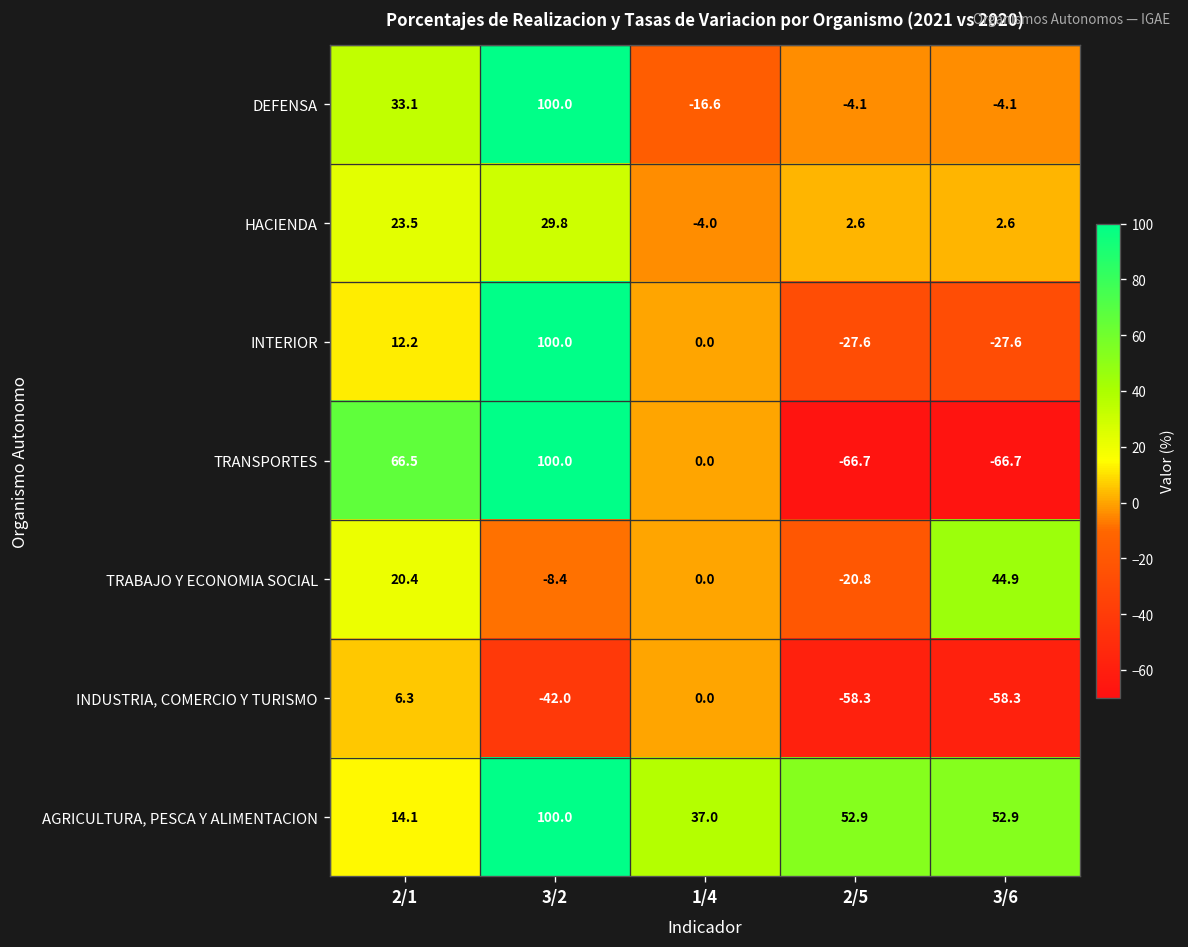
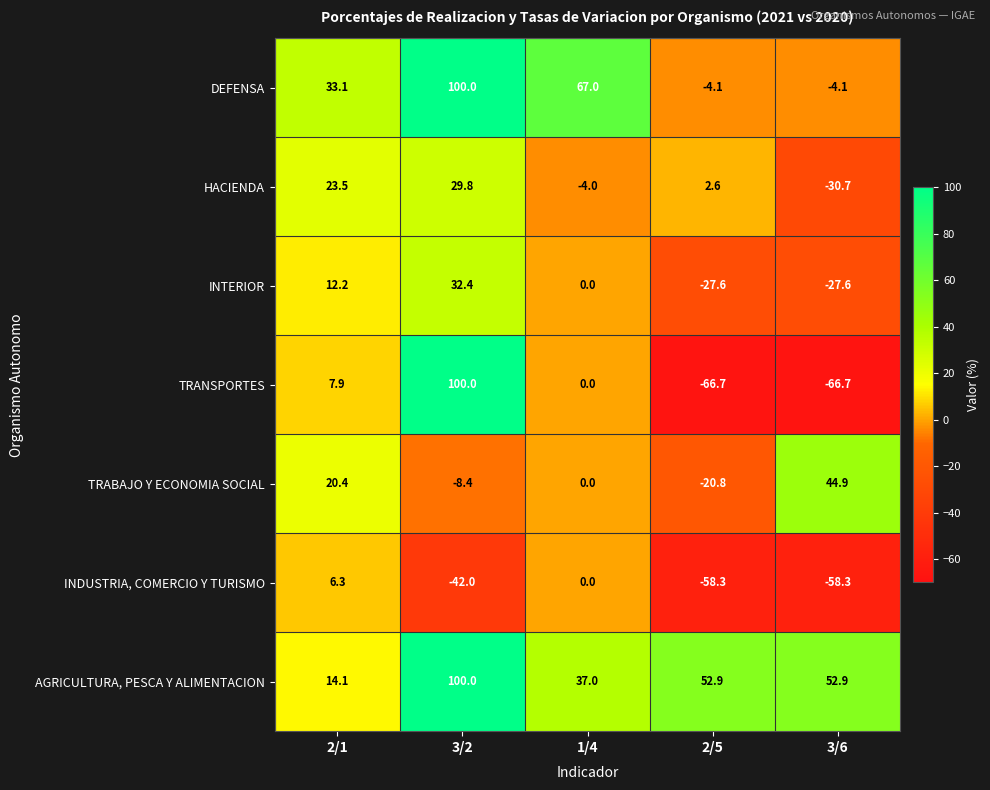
DEFENSA, 1/4: -16.6 -> 67.0
HACIENDA, 3/6: 2.6 -> -30.7
INTERIOR, 3/2: 100.0 -> 32.4
TRANSPORTES, 2/1: 66.5 -> 7.9
